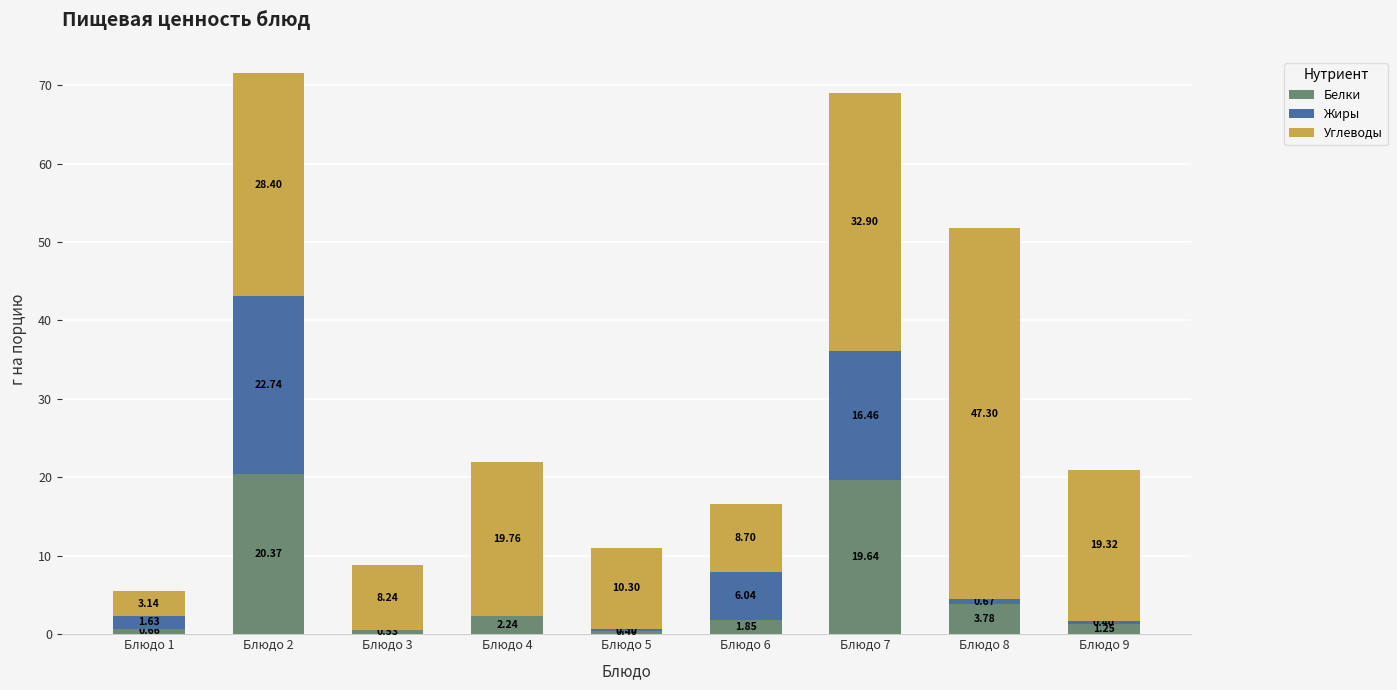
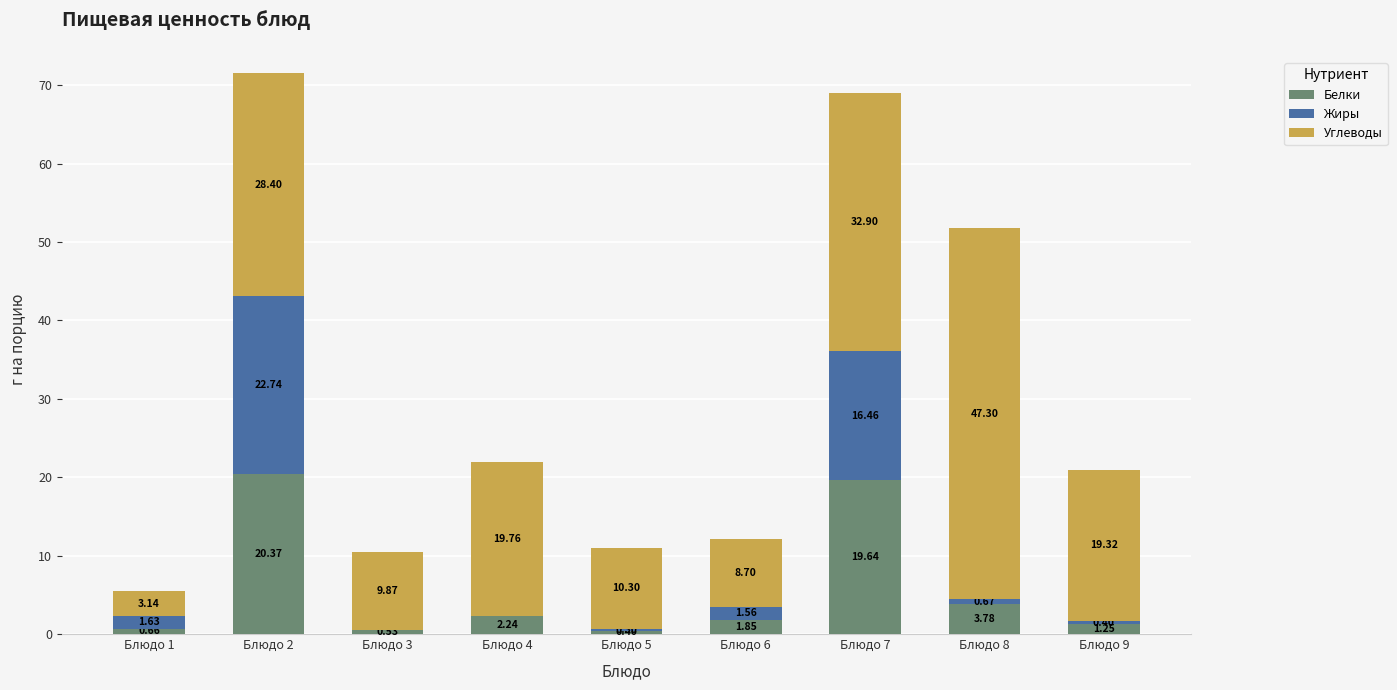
Углеводы, Блюдо 3: 8.24 -> 9.87
Жиры, Блюдо 6: 6.04 -> 1.56
